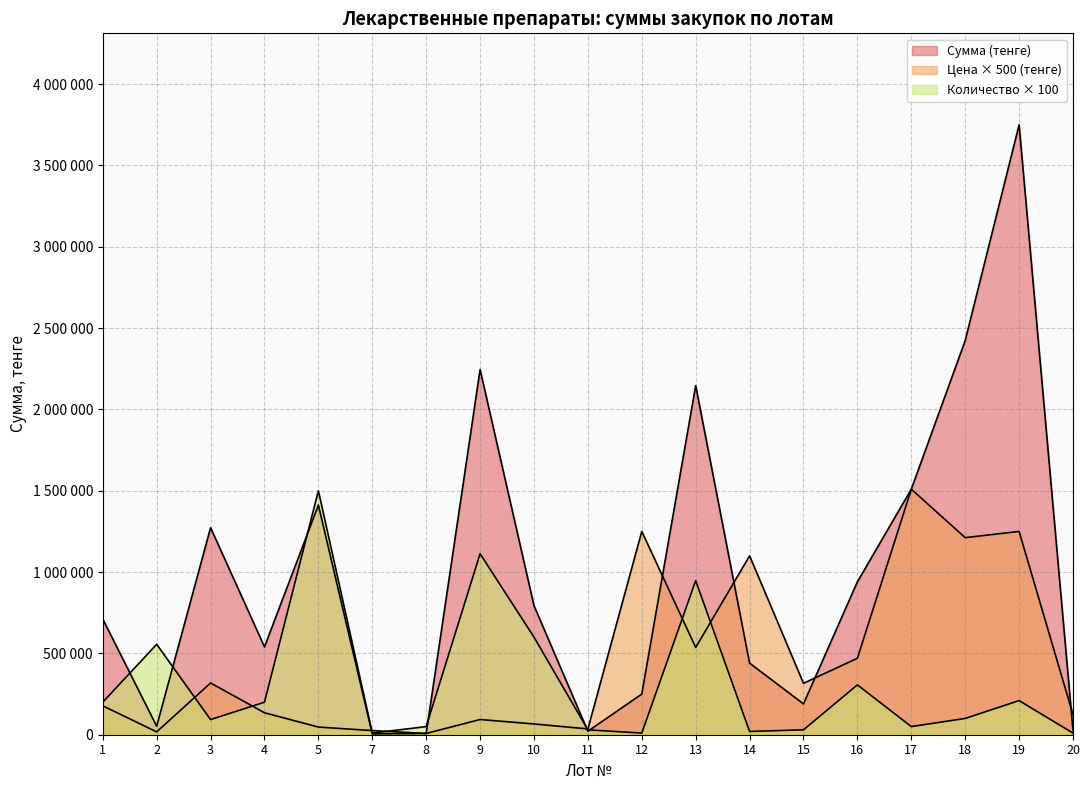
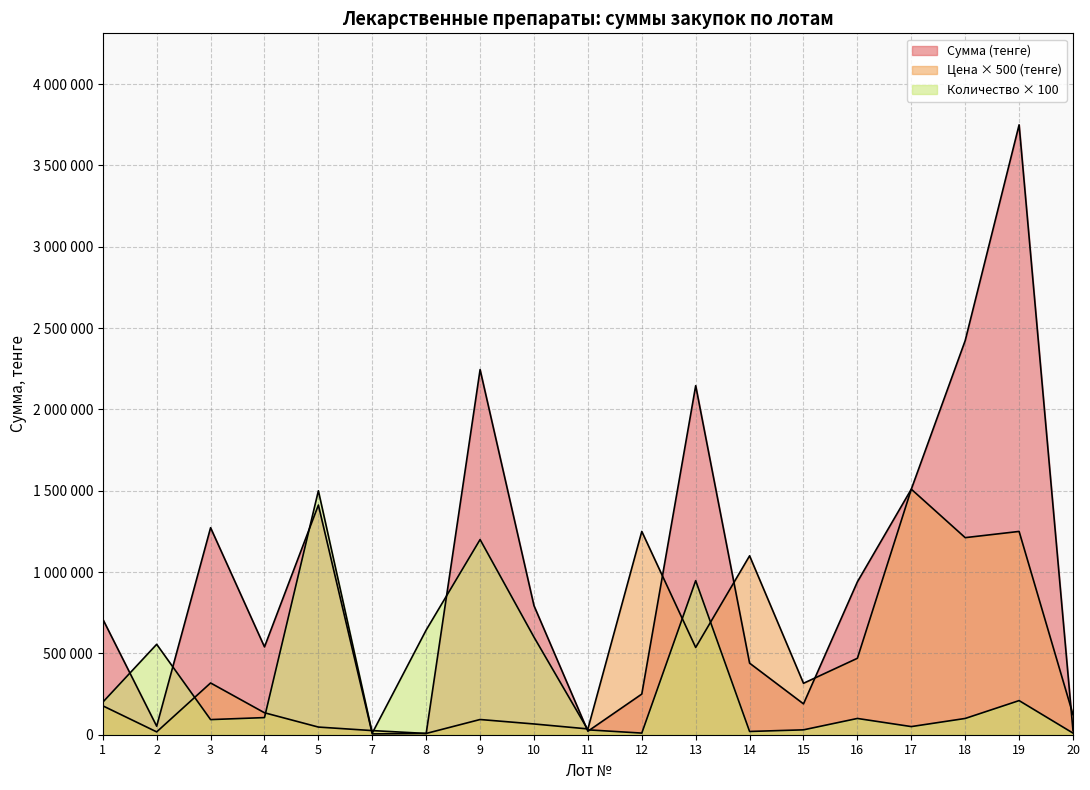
Количество × 100, 4: 200000 -> 110000
Количество × 100, 8: 50000 -> 640000
Количество × 100, 9: 1110000 -> 1200000
Количество × 100, 16: 310000 -> 100000
